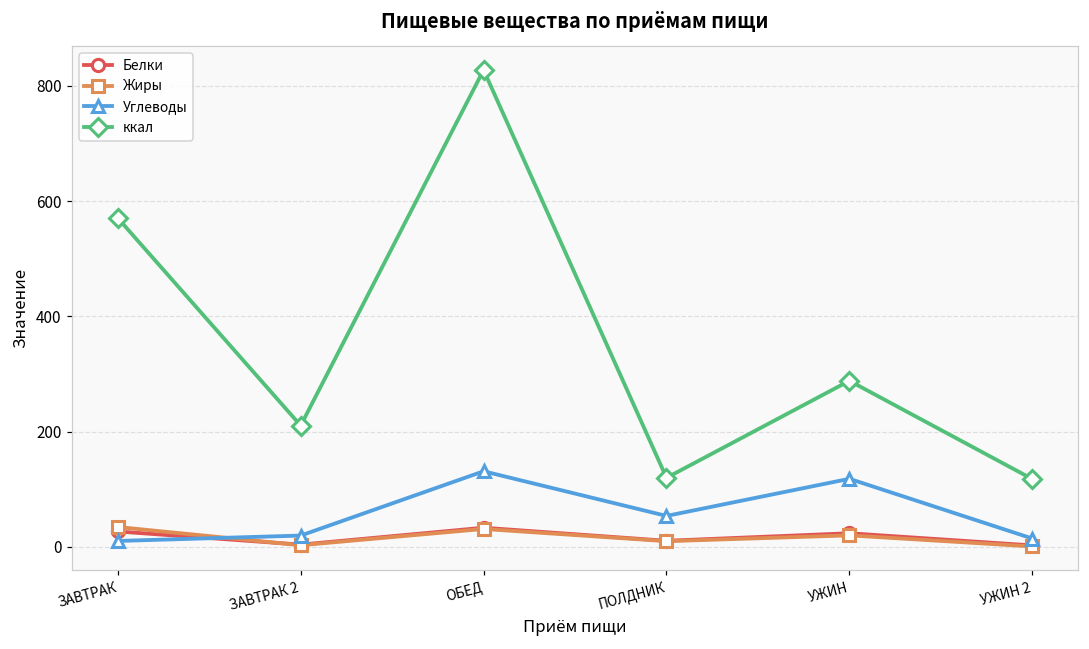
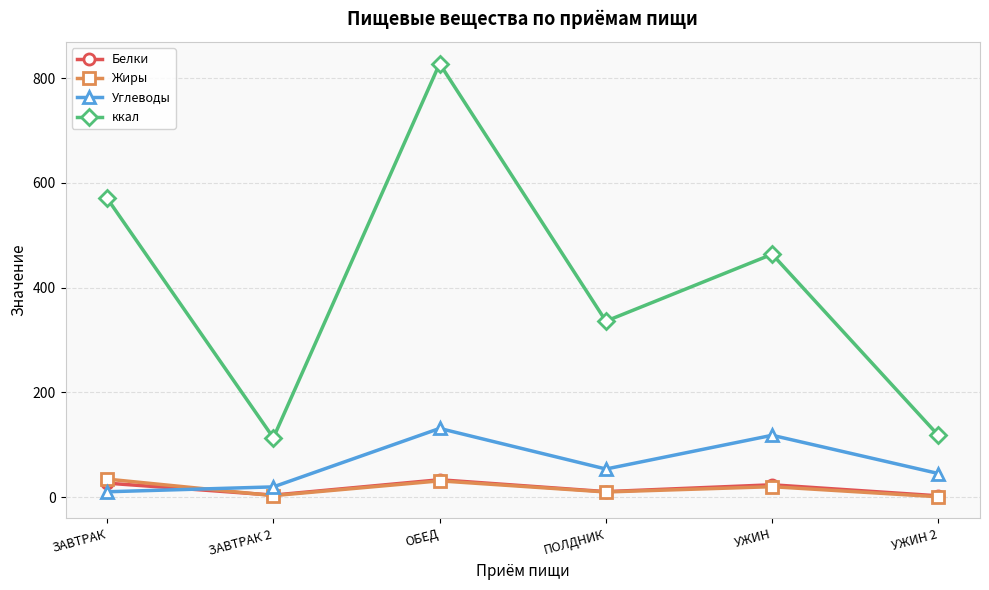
ккал, ЗАВТРАК 2: 210 -> 110
ккал, ПОЛДНИК: 120 -> 340
ккал, УЖИН: 290 -> 460
Углеводы, УЖИН 2: 10 -> 40
